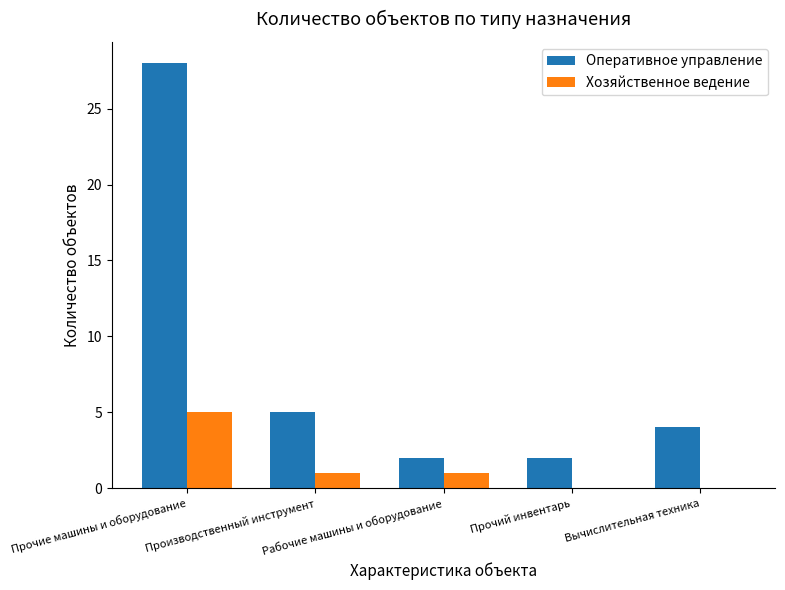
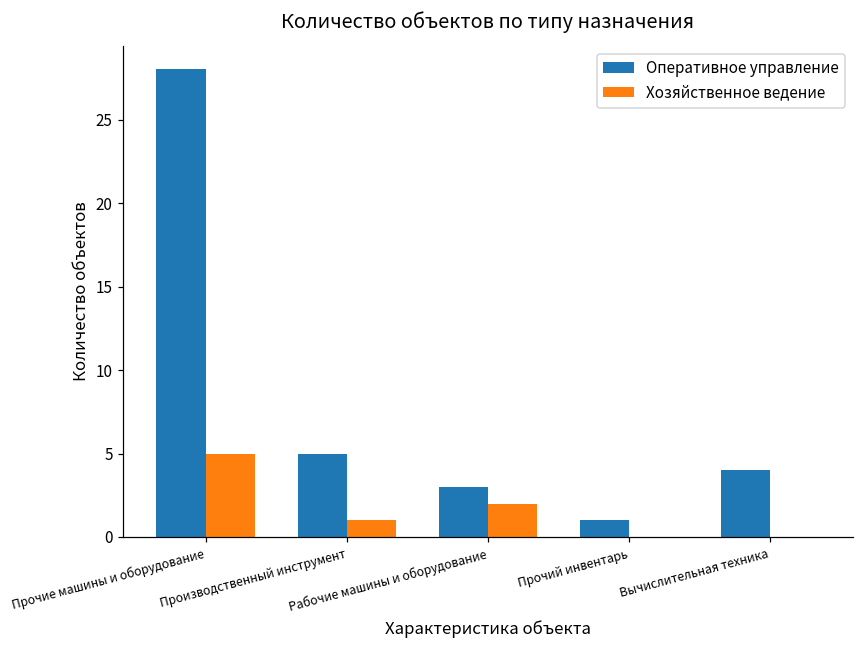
Оперативное управление, Рабочие машины и оборудование: 2 -> 3
Хозяйственное ведение, Рабочие машины и оборудование: 1 -> 2
Оперативное управление, Прочий инвентарь: 2 -> 1
